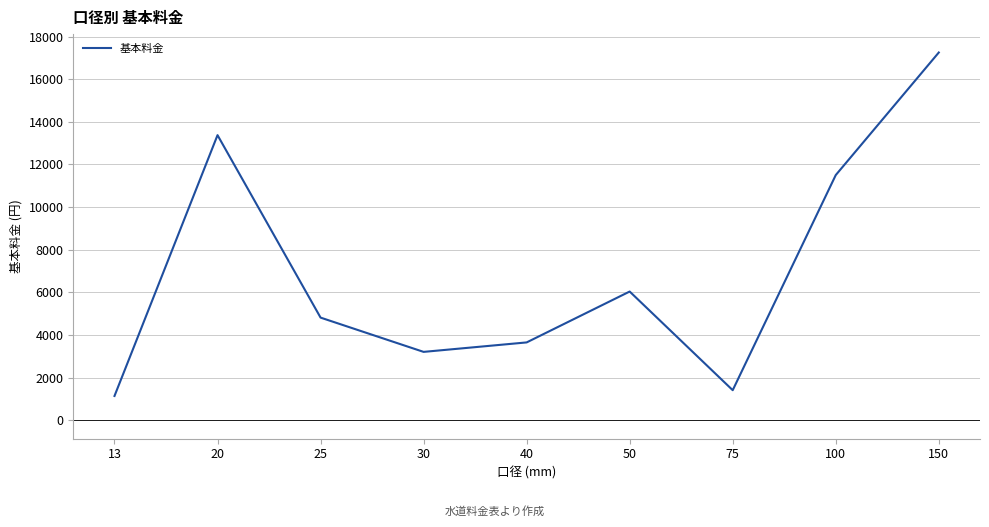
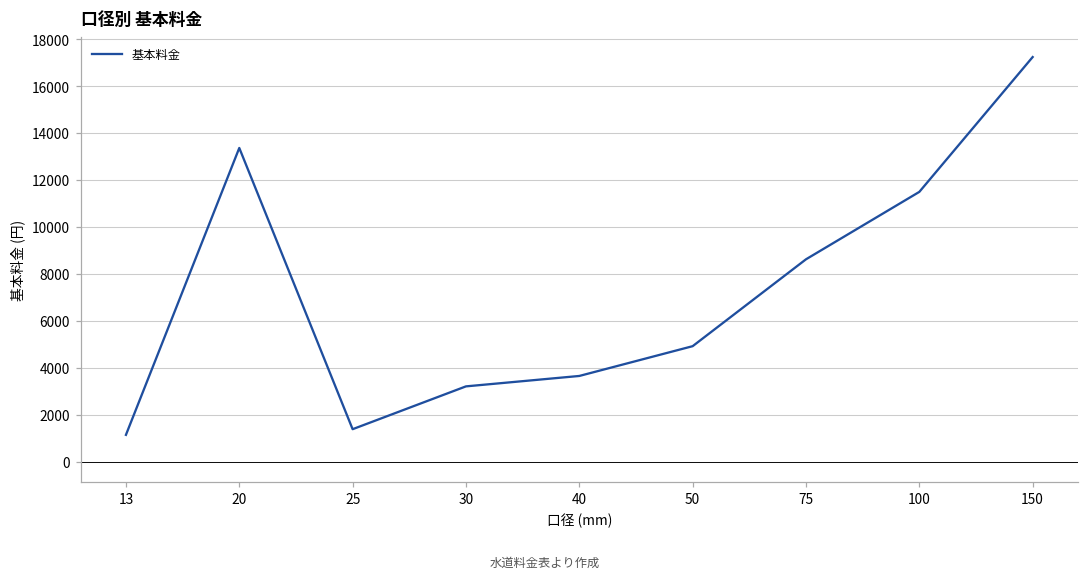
25: 4800 -> 1400
50: 6000 -> 4900
75: 1400 -> 8600
